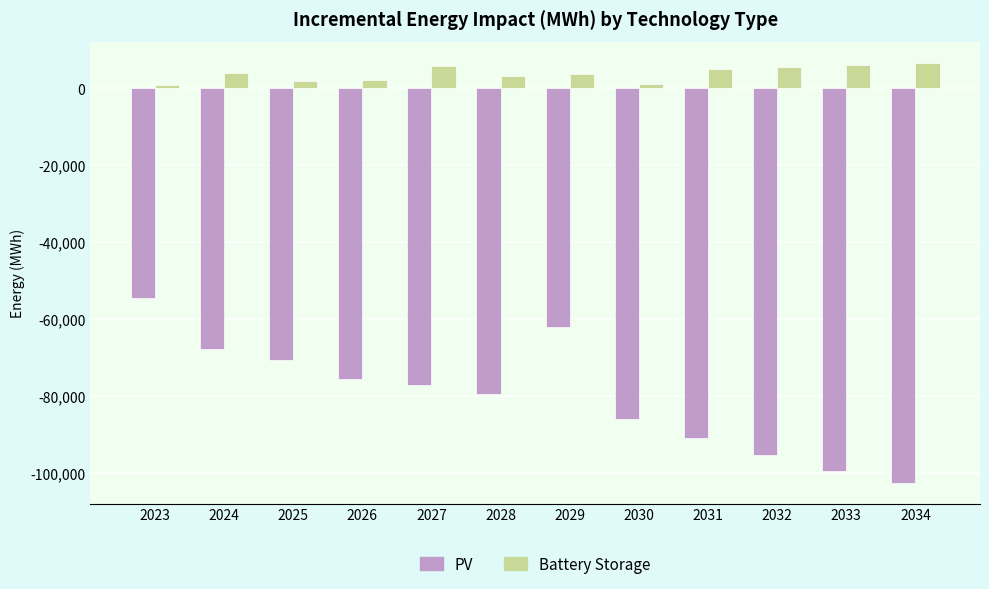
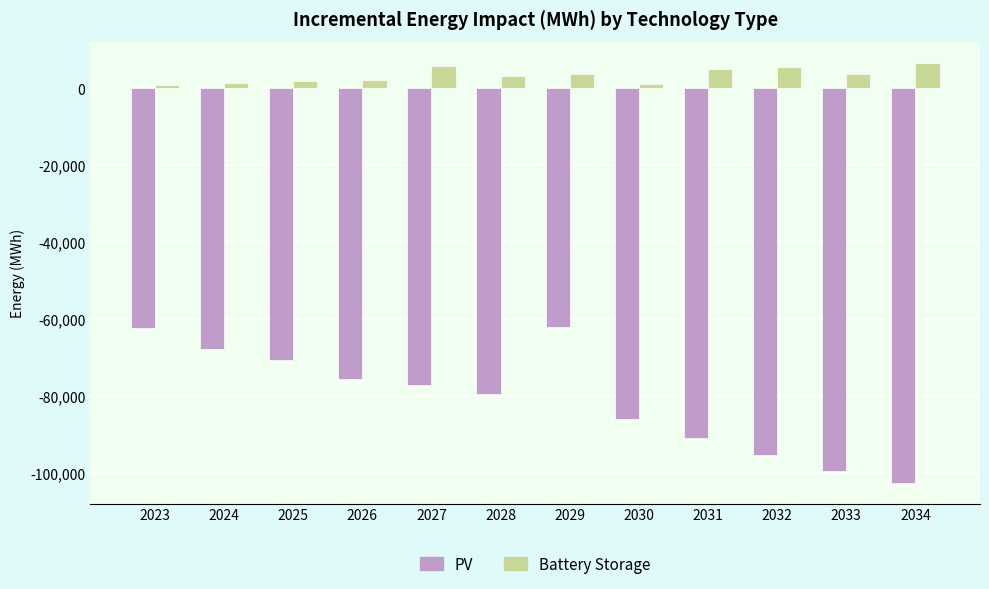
PV, 2023: -54,000 -> -62,000
Battery Storage, 2024: 4,000 -> 1,000
Battery Storage, 2033: 6,000 -> 4,000
